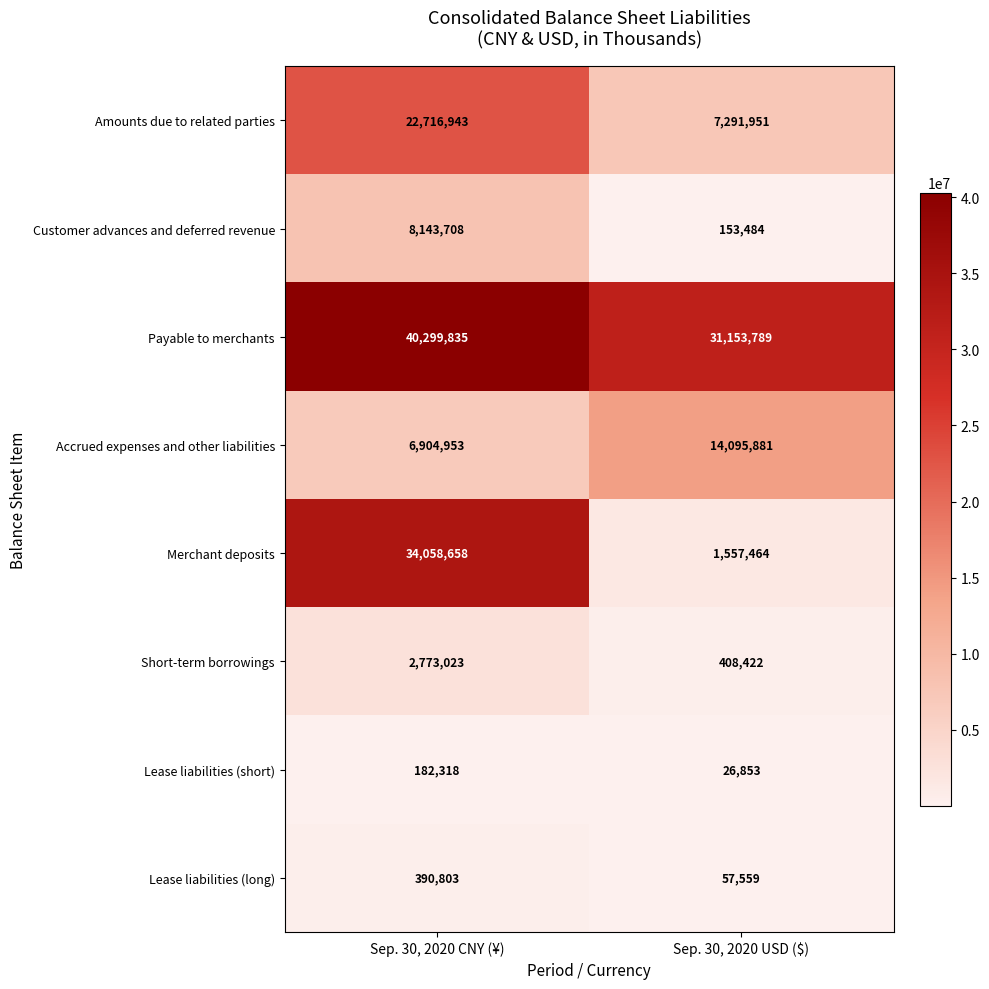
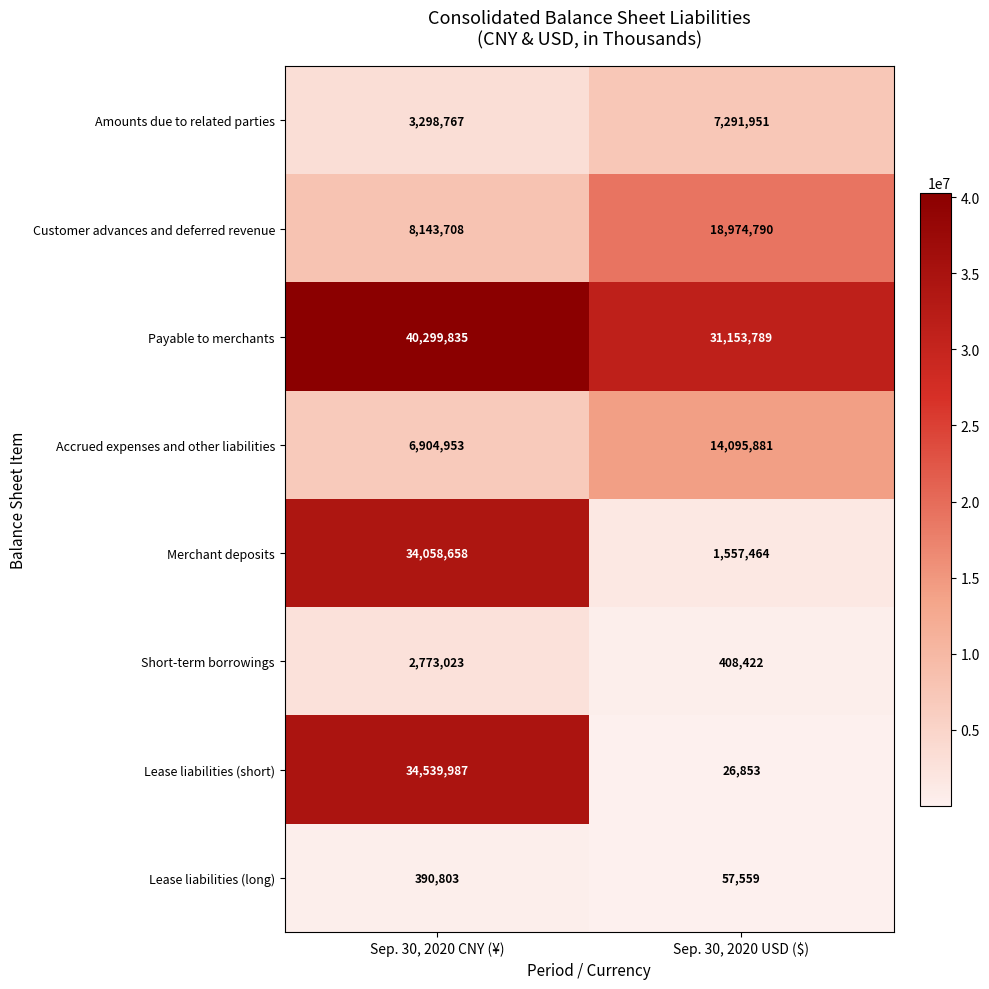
Amounts due to related parties, Sep. 30, 2020 CNY (¥): 22,716,943 -> 3,298,767
Customer advances and deferred revenue, Sep. 30, 2020 USD ($): 153,484 -> 18,974,790
Lease liabilities (short), Sep. 30, 2020 CNY (¥): 182,318 -> 34,539,987
